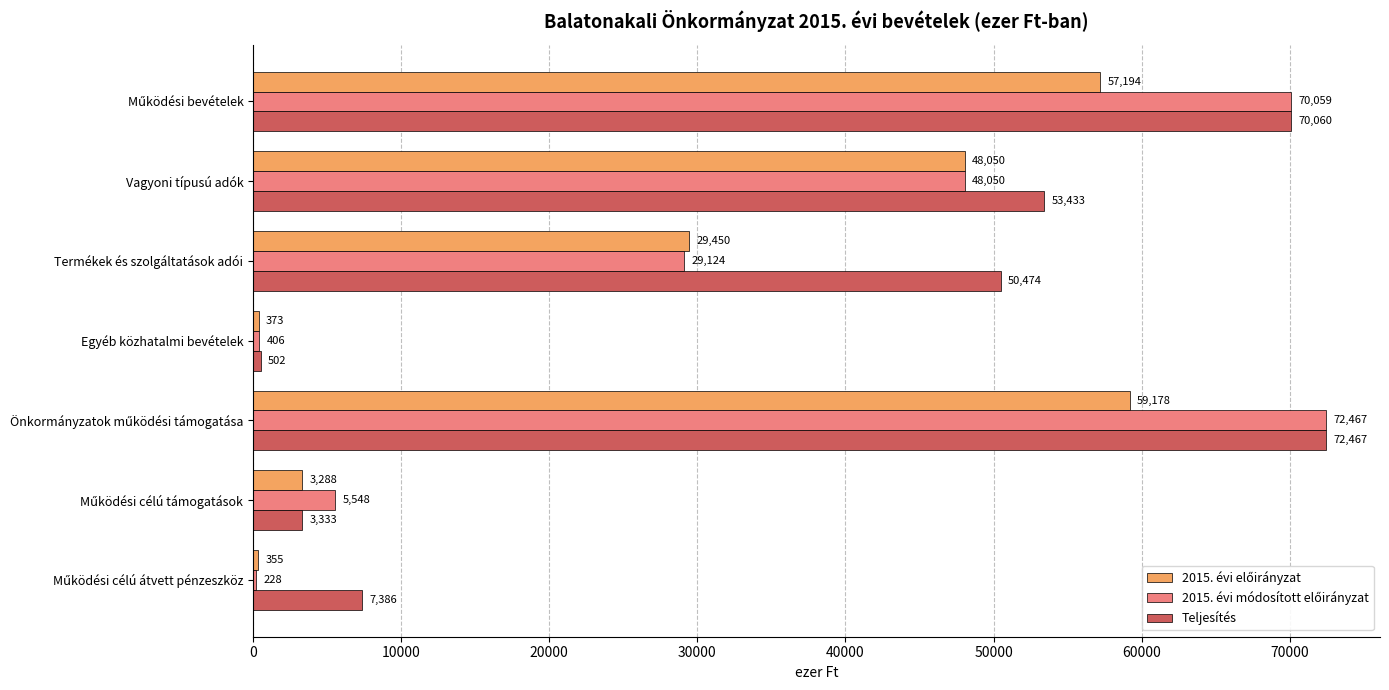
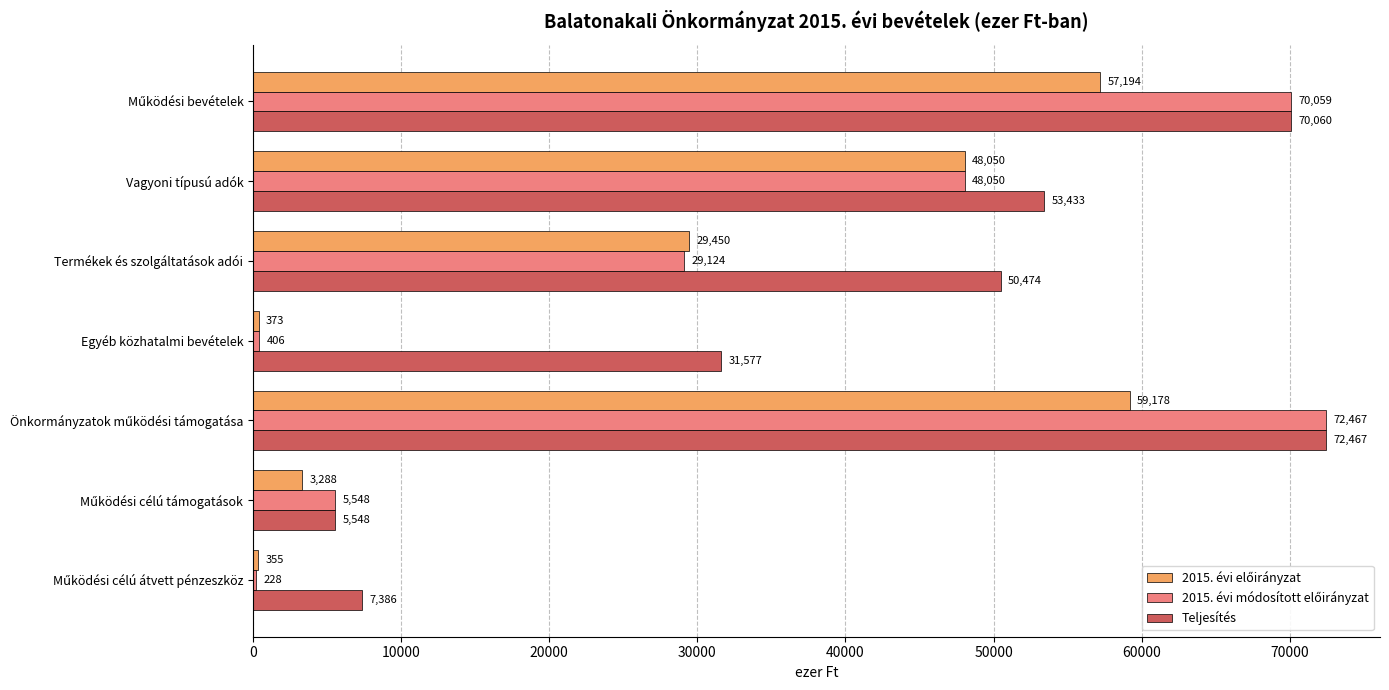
Teljesítés, Egyéb közhatalmi bevételek: 502 -> 31,577
Teljesítés, Működési célú támogatások: 3,333 -> 5,548
